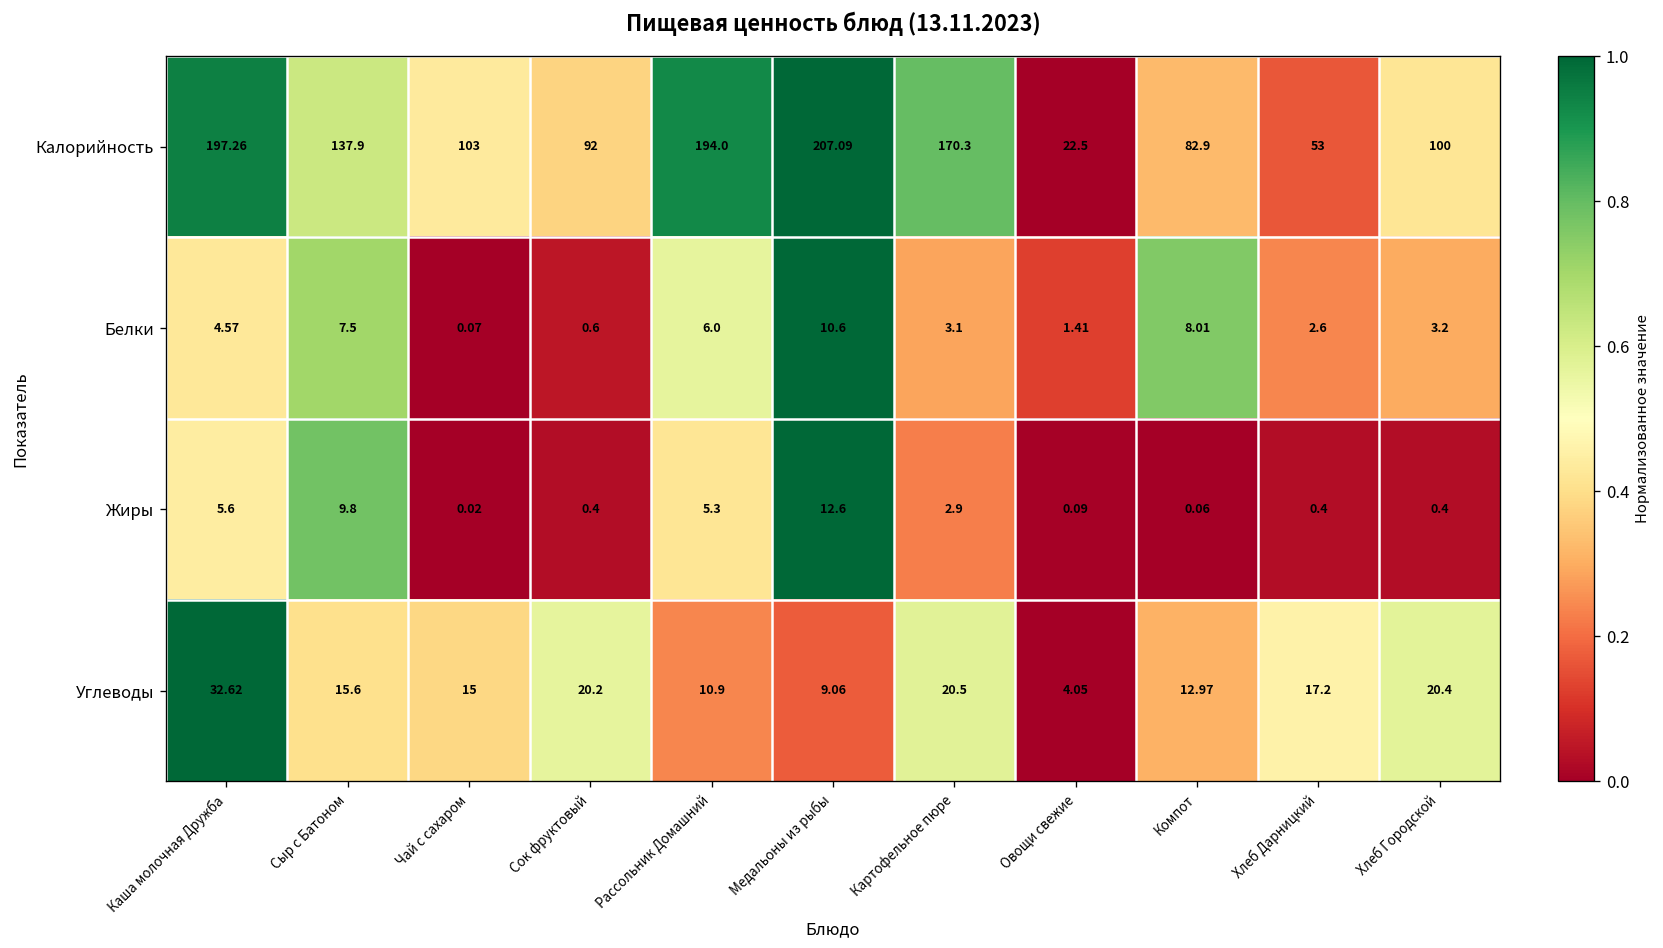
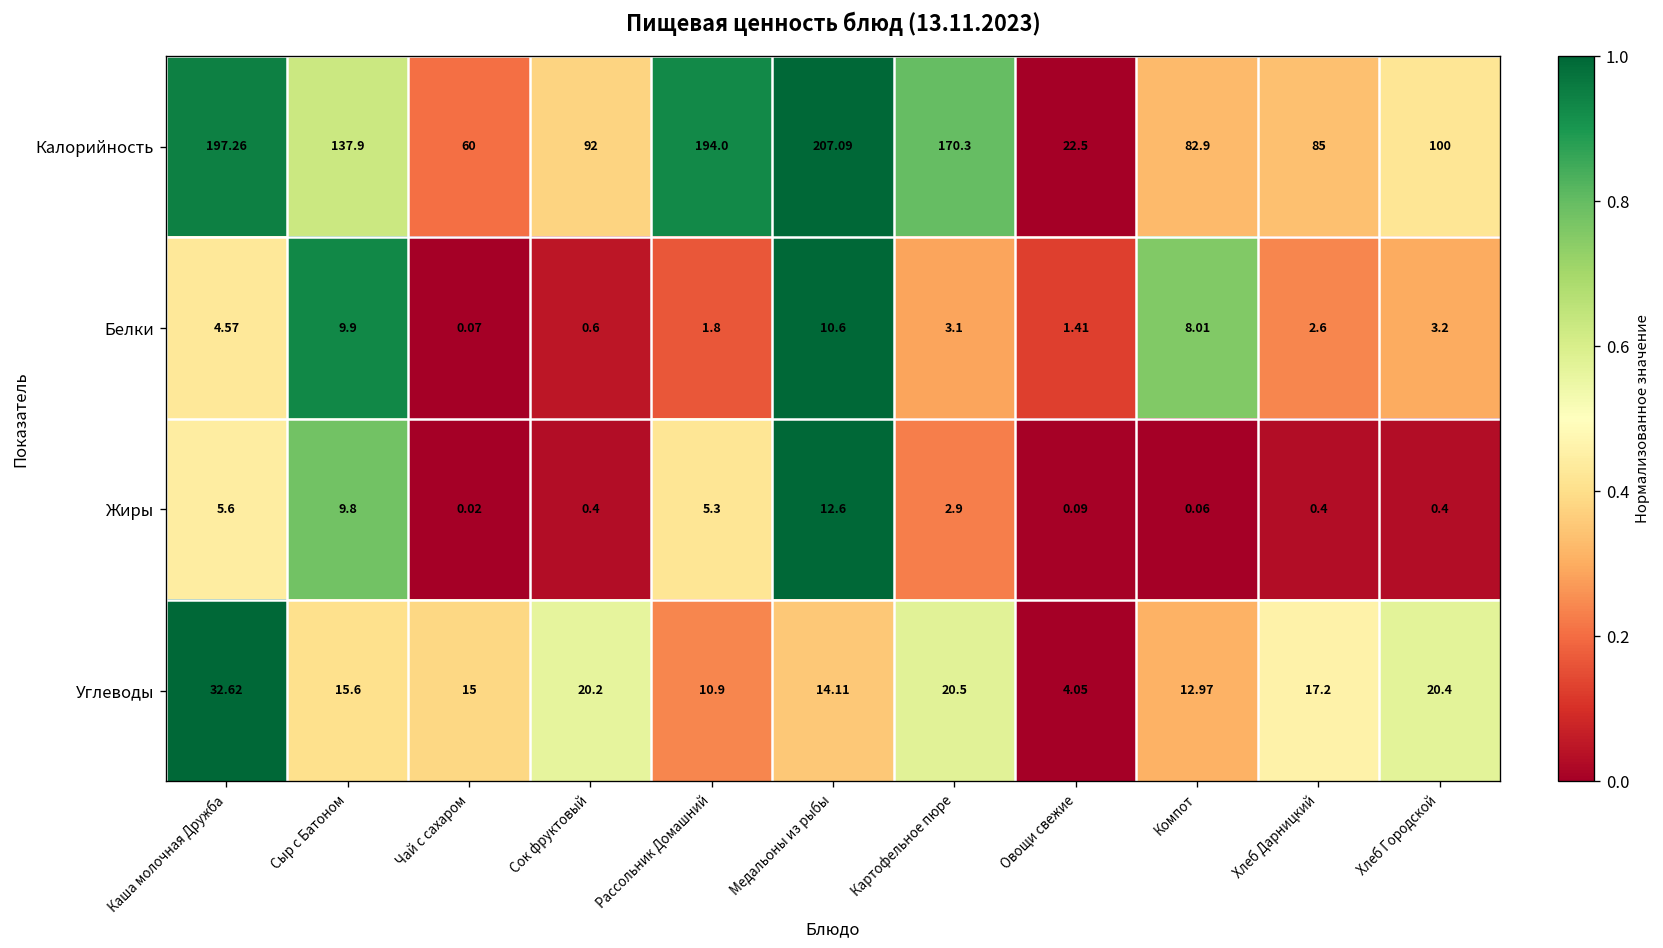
Калорийность, Чай с сахаром: 103 -> 60
Калорийность, Хлеб Дарницкий: 53 -> 85
Белки, Сыр с Батоном: 7.5 -> 9.9
Белки, Рассольник Домашний: 6.0 -> 1.8
Углеводы, Медальоны из рыбы: 9.06 -> 14.11
